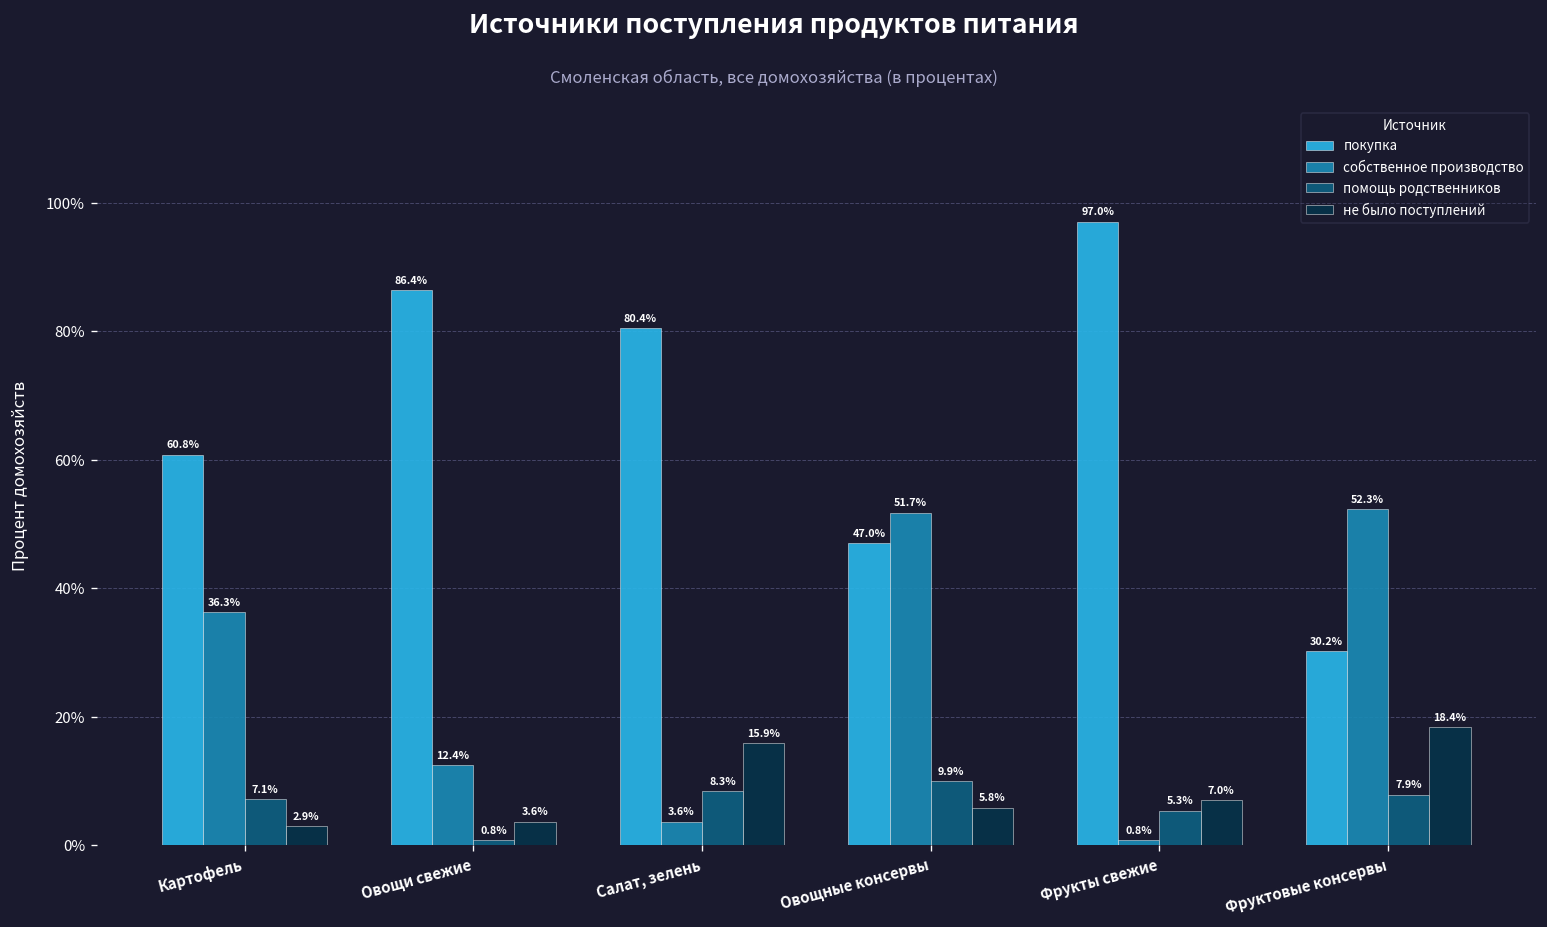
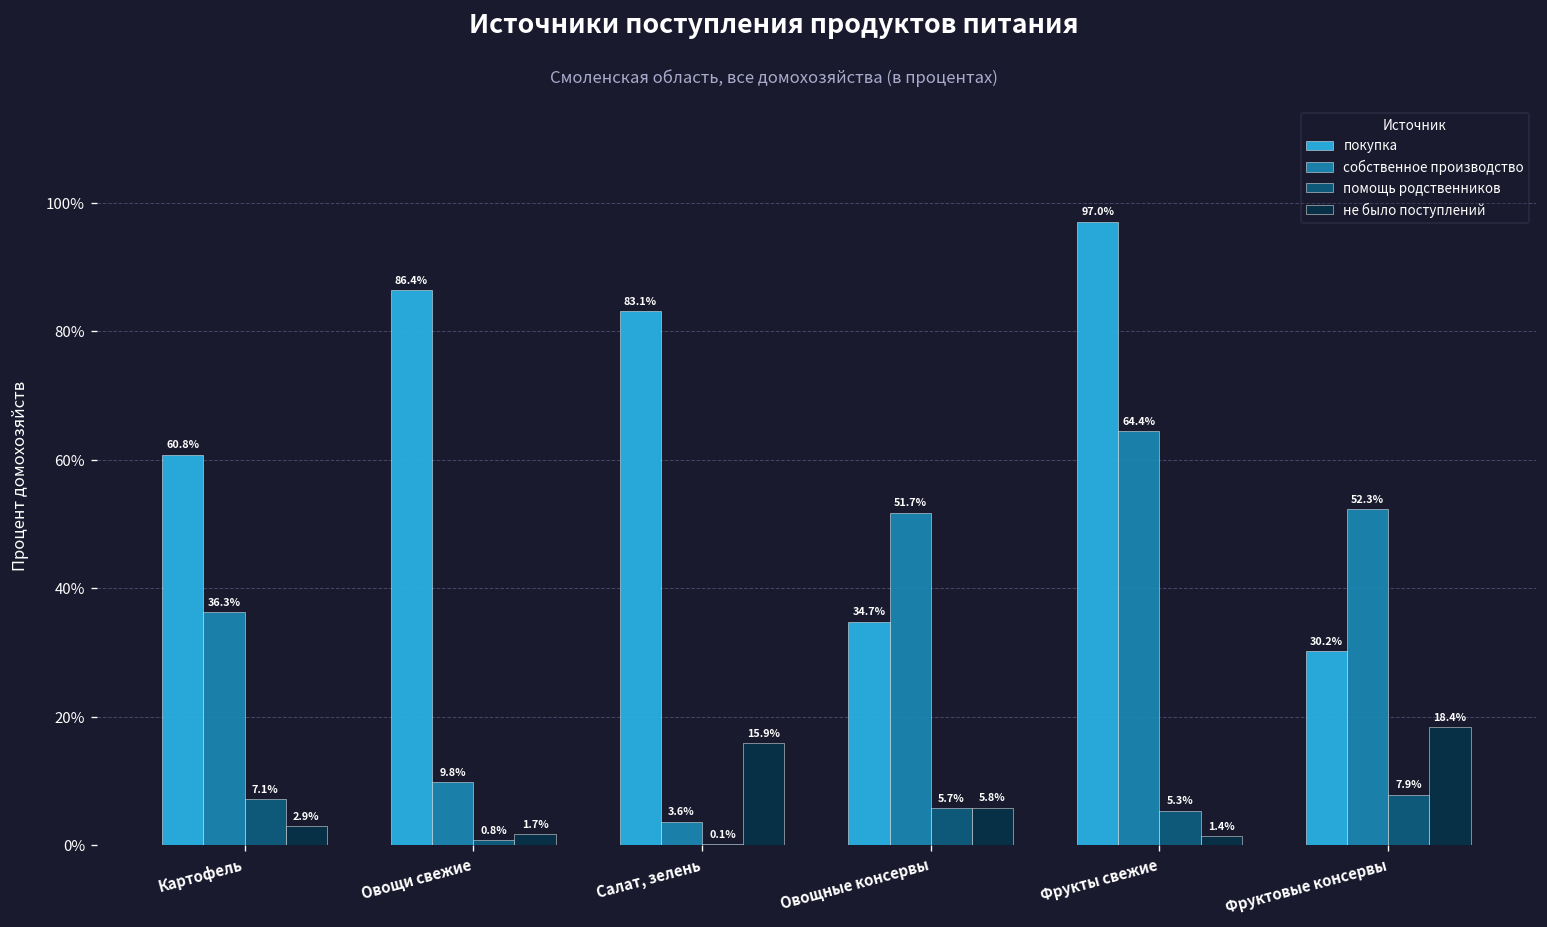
собственное производство, Овощи свежие: 12.4% -> 9.8%
не было поступлений, Овощи свежие: 3.6% -> 1.7%
покупка, Салат, зелень: 80.4% -> 83.1%
помощь родственников, Салат, зелень: 8.3% -> 0.1%
покупка, Овощные консервы: 47.0% -> 34.7%
помощь родственников, Овощные консервы: 9.9% -> 5.7%
собственное производство, Фрукты свежие: 0.8% -> 64.4%
не было поступлений, Фрукты свежие: 7.0% -> 1.4%
